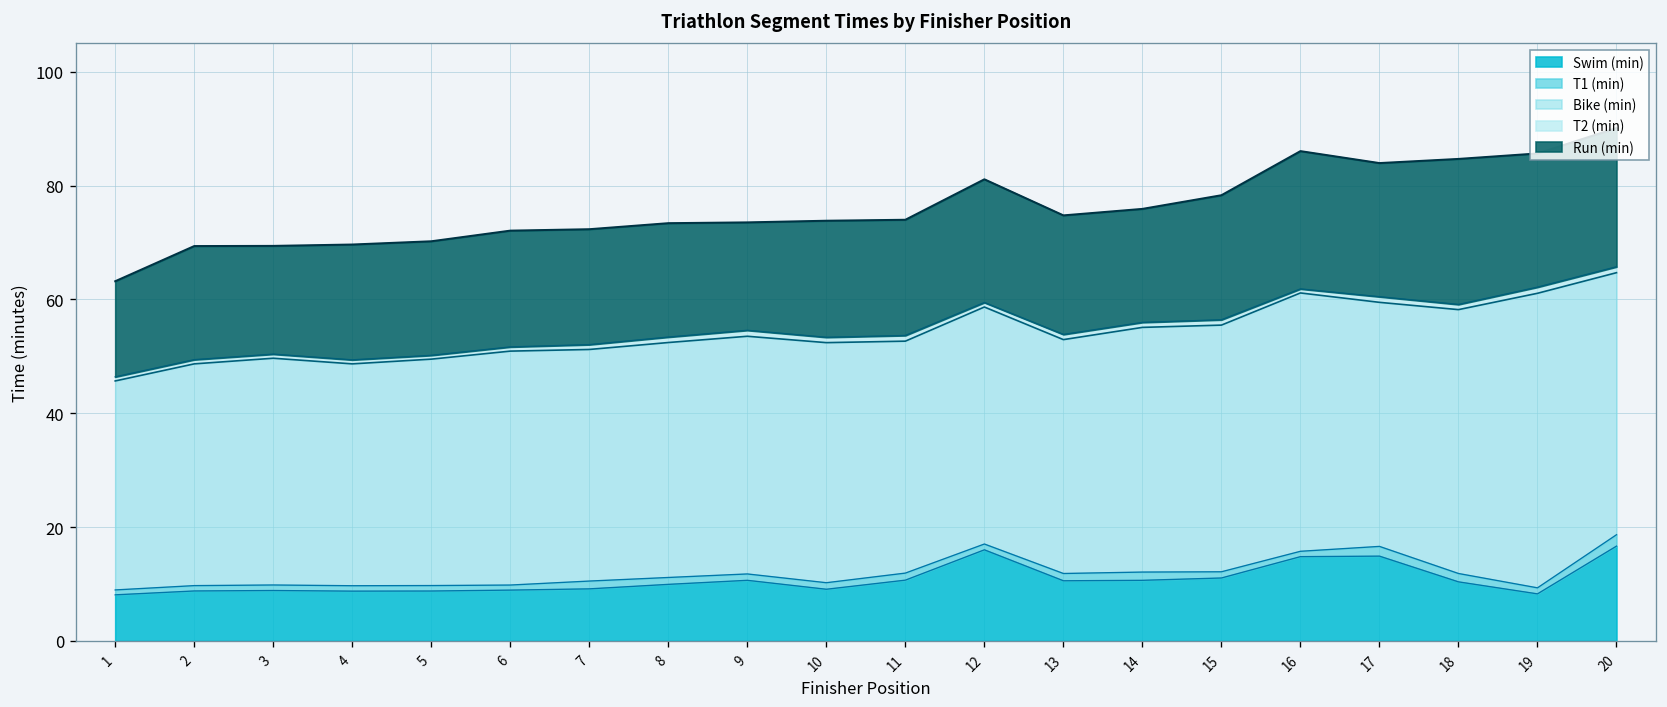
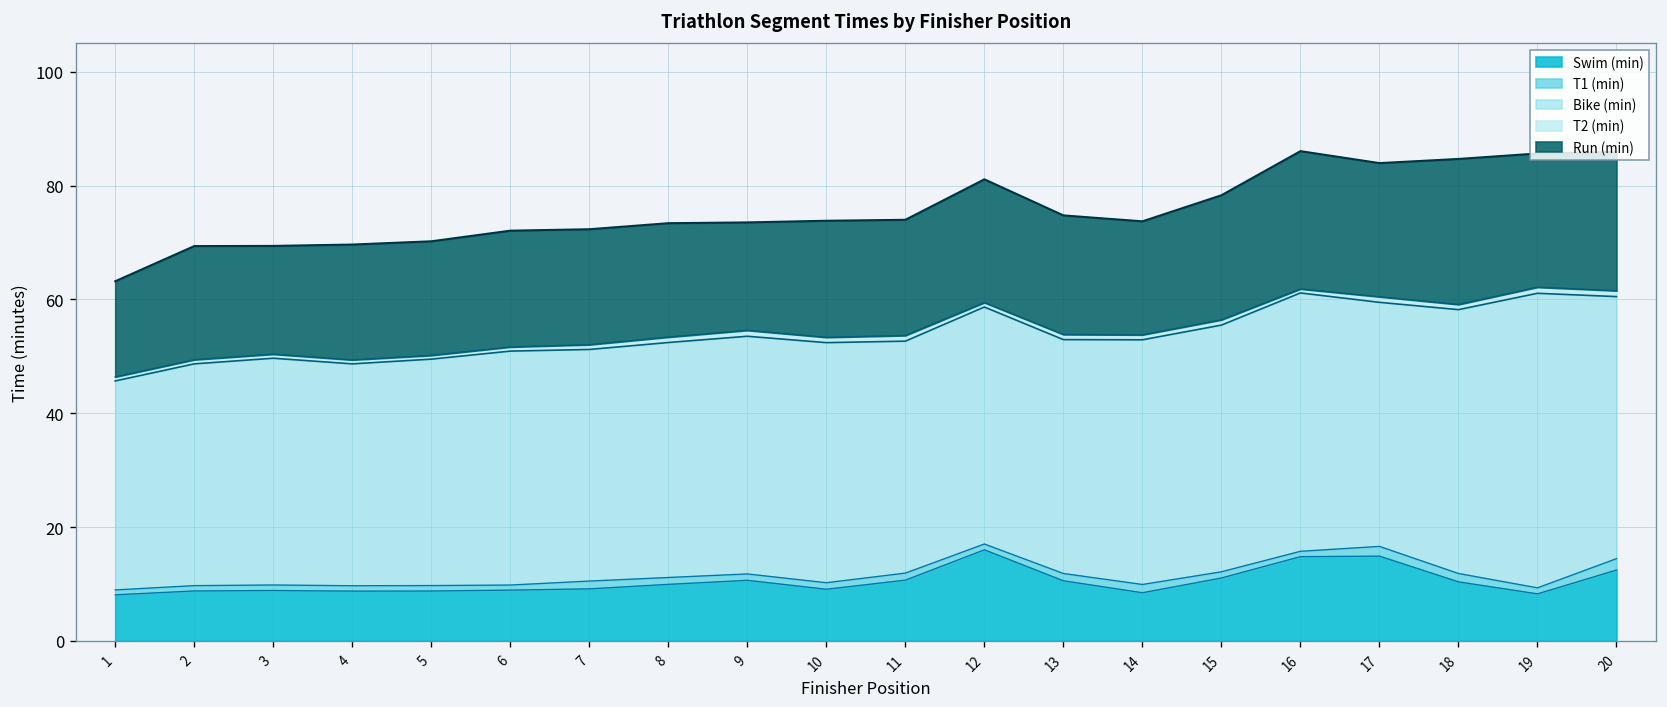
Swim (min), 14: 11 -> 8
Swim (min), 20: 17 -> 12
